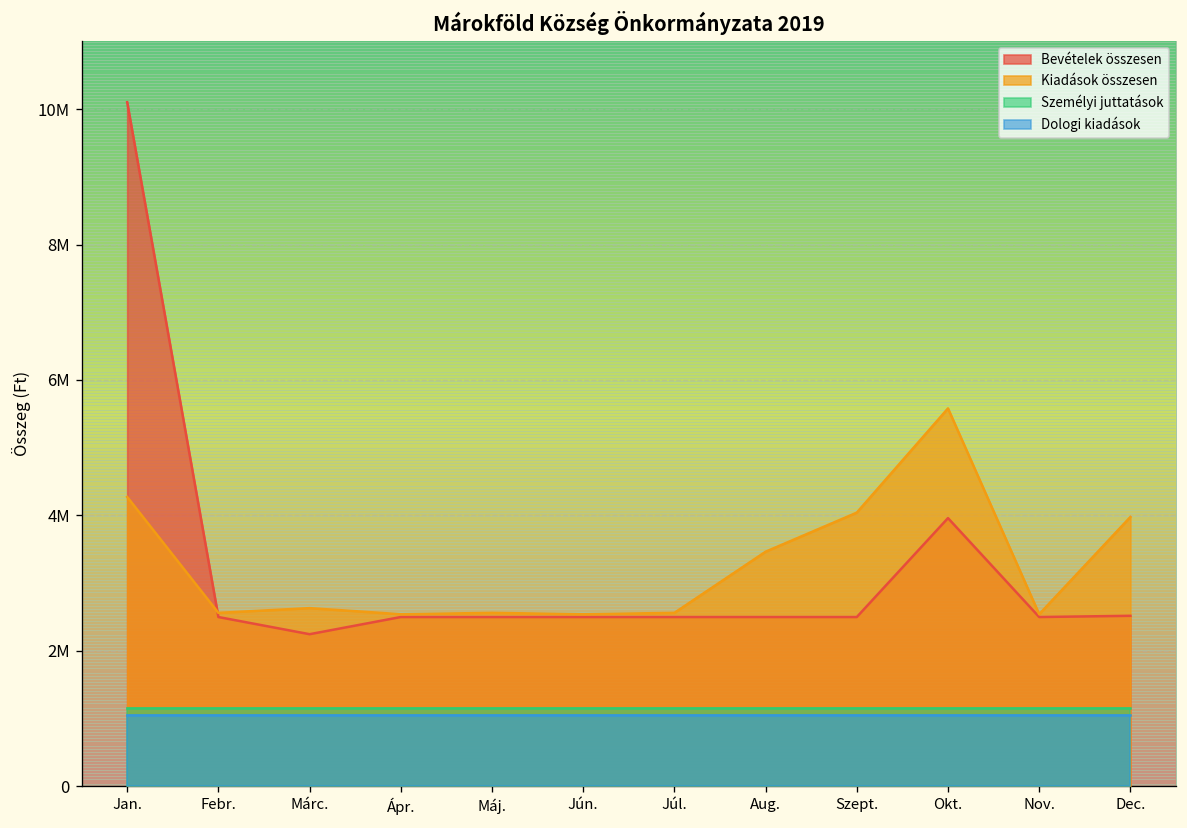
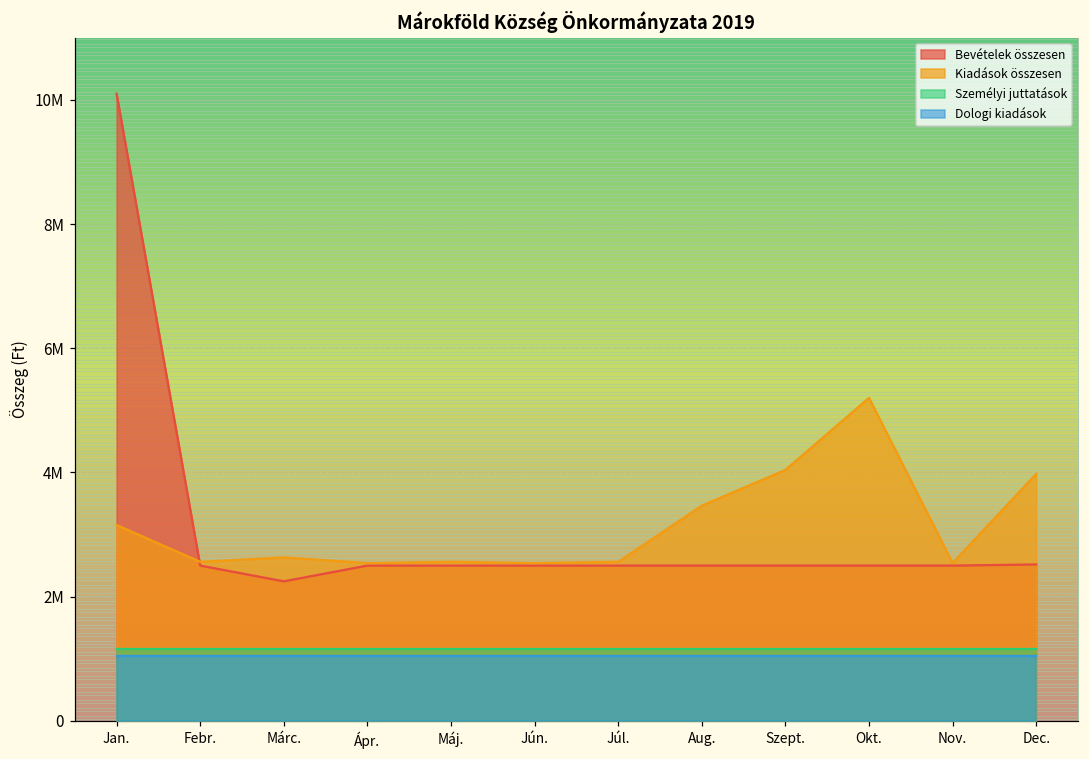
Kiadások összesen, Jan.: 4300000 -> 3200000
Bevételek összesen, Okt.: 4000000 -> 2500000
Kiadások összesen, Okt.: 5600000 -> 5200000
